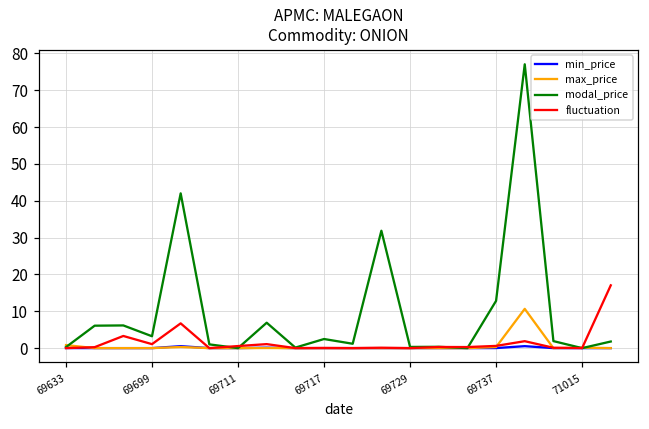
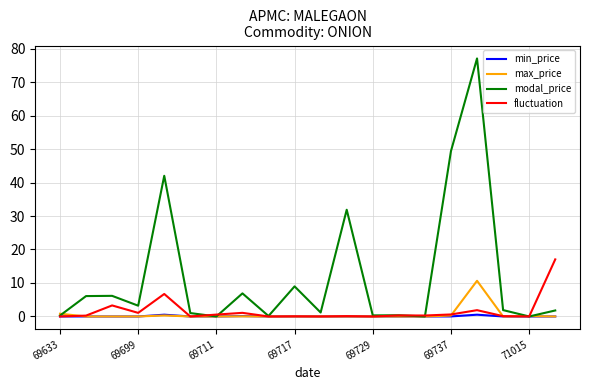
modal_price, 69717: 2 -> 9
modal_price, 69737: 13 -> 49
